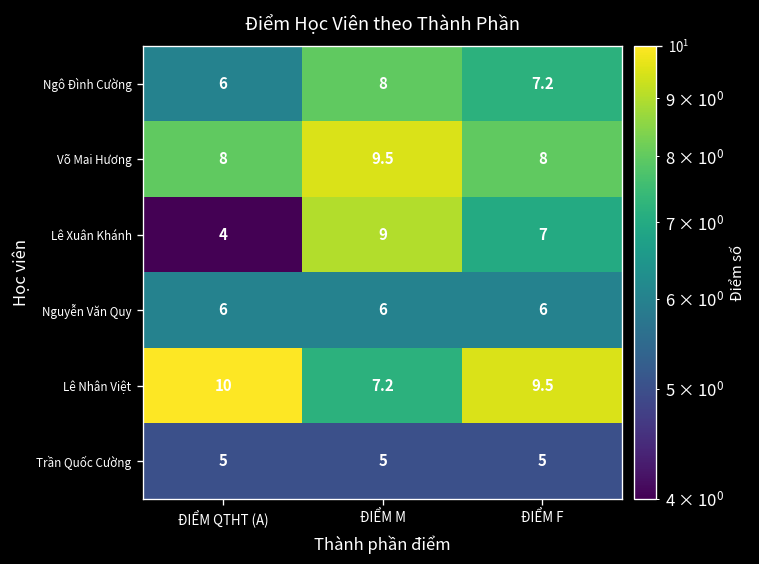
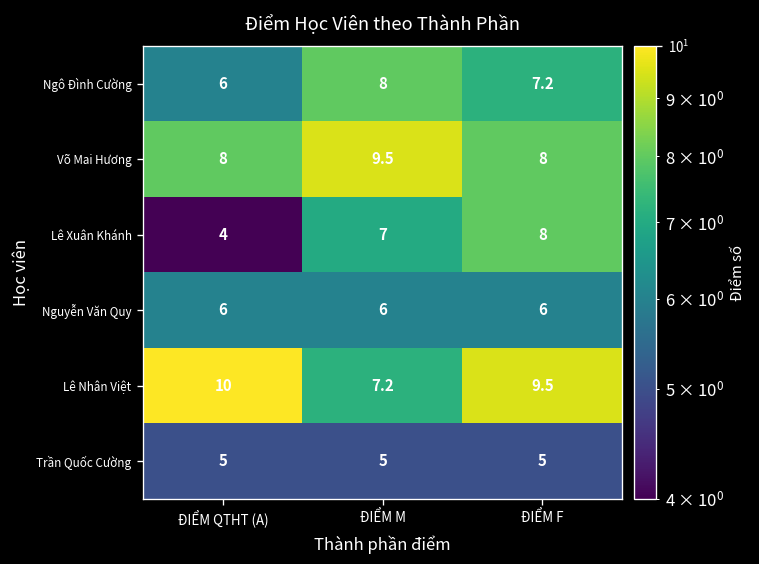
Lê Xuân Khánh, ĐIỂM M: 9 -> 7
Lê Xuân Khánh, ĐIỂM F: 7 -> 8
